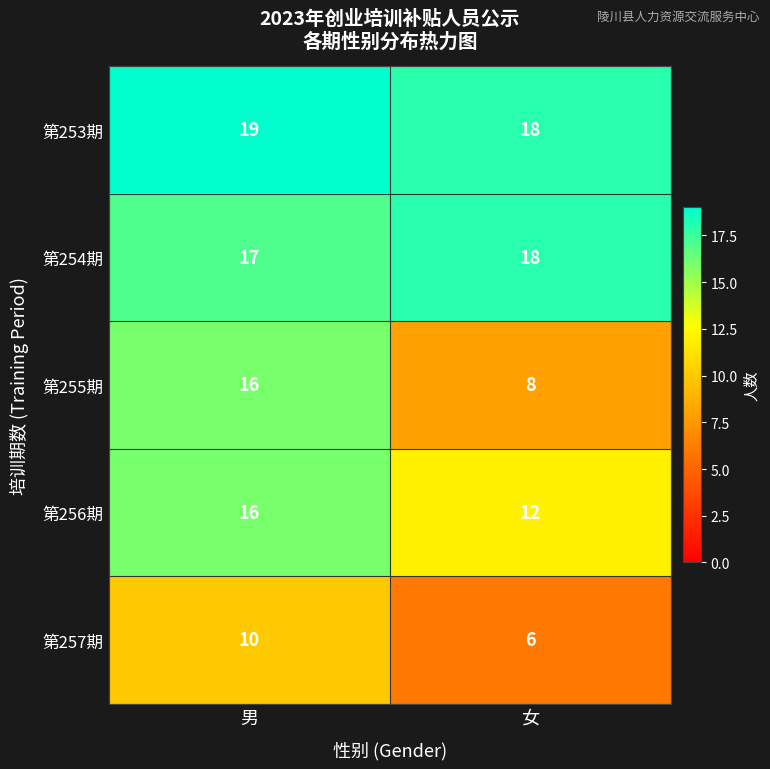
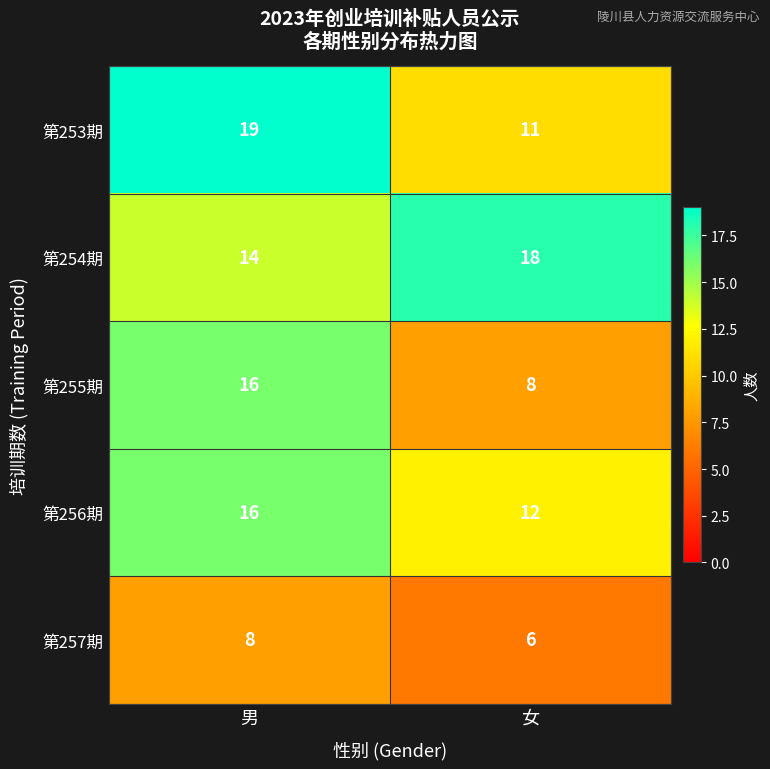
第253期, 女: 18 -> 11
第254期, 男: 17 -> 14
第257期, 男: 10 -> 8
